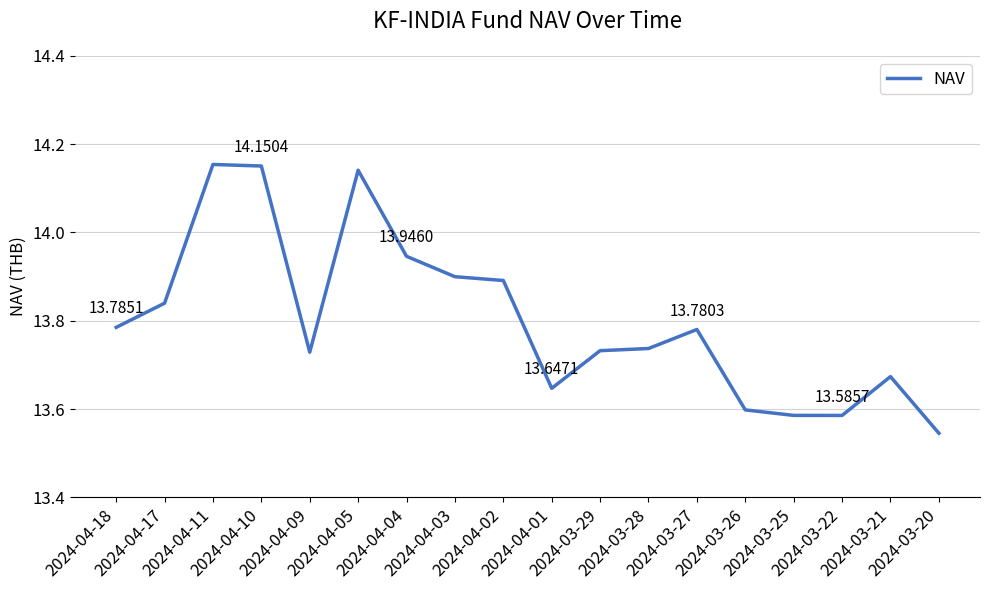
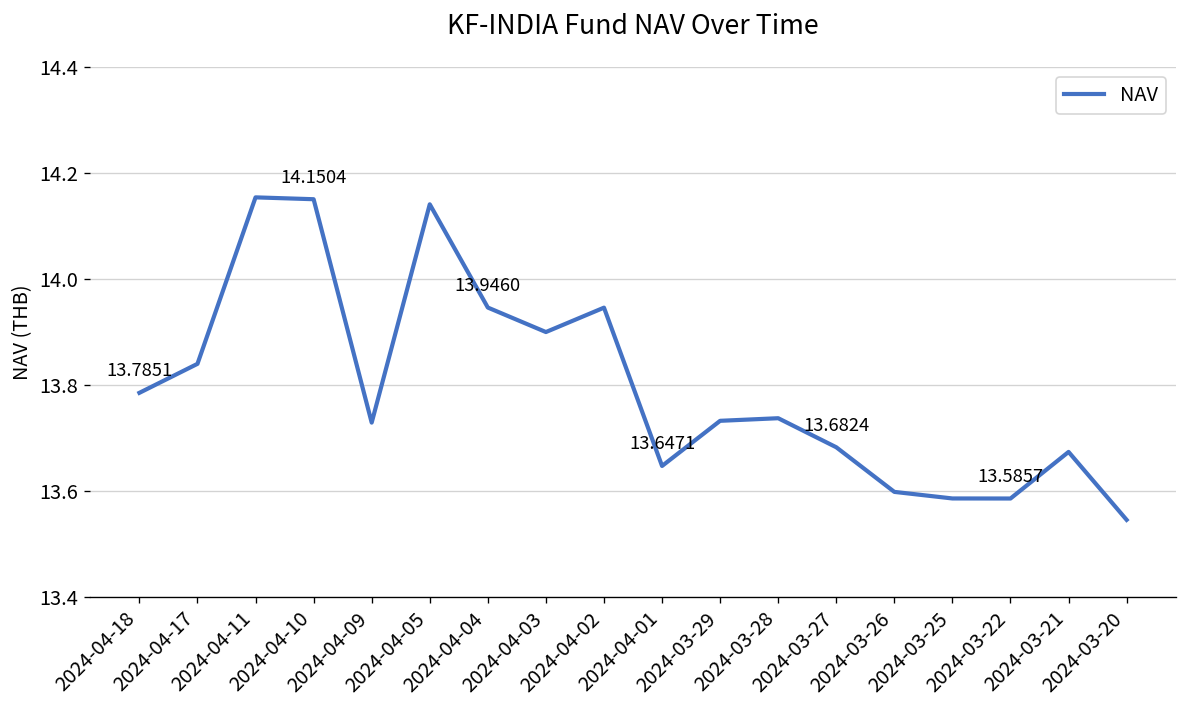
2024-04-02: 13.89 -> 13.95
2024-03-27: 13.7803 -> 13.6824
